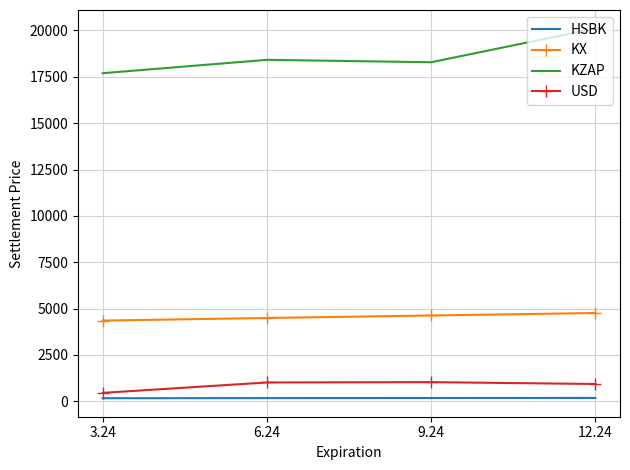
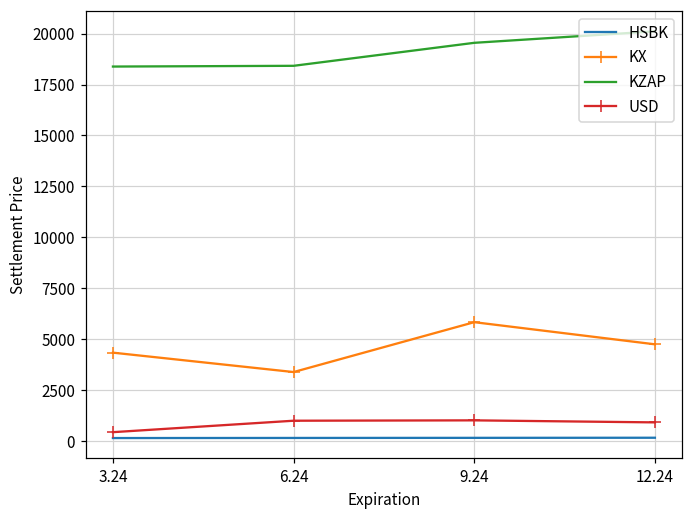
KZAP, 3.24: 17700 -> 18400
KX, 6.24: 4500 -> 3400
KX, 9.24: 4600 -> 5800
KZAP, 9.24: 18300 -> 19500
